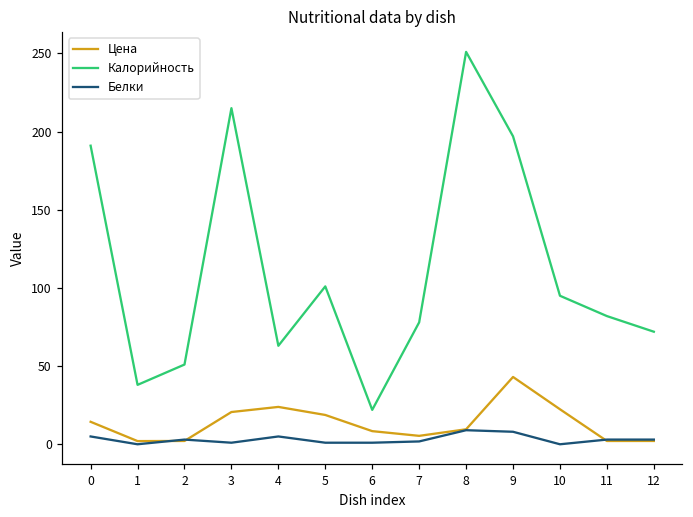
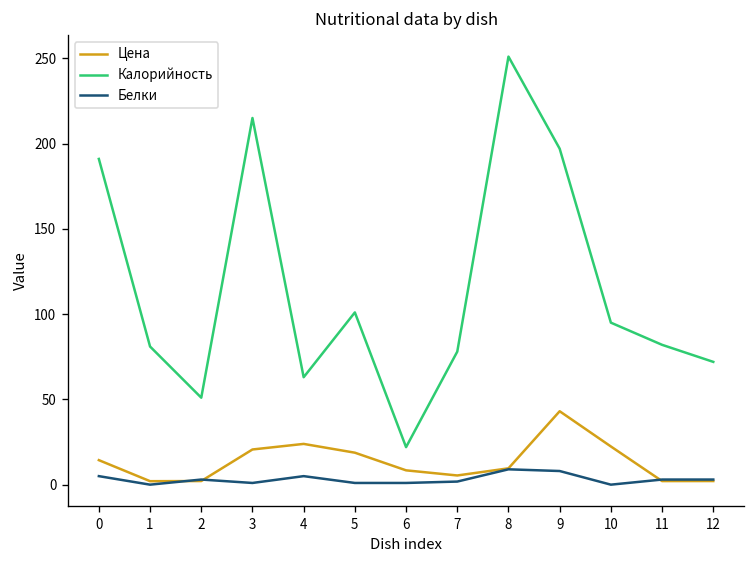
Калорийность, 1: 38 -> 81
